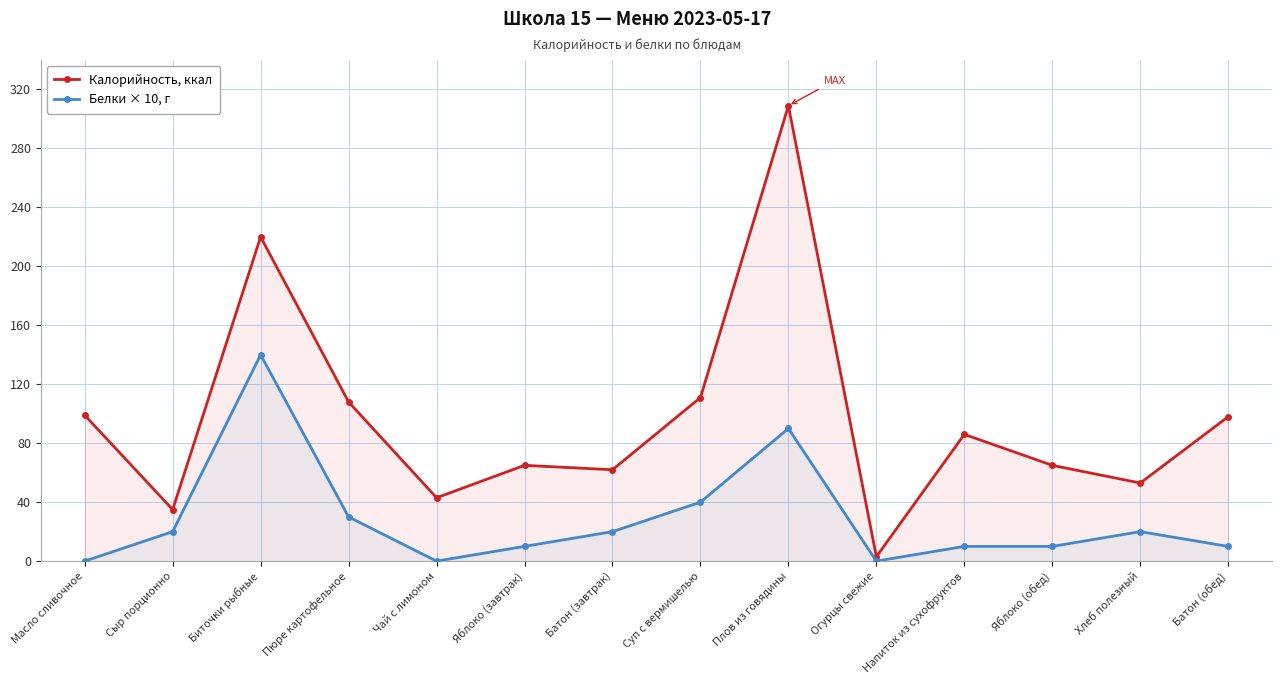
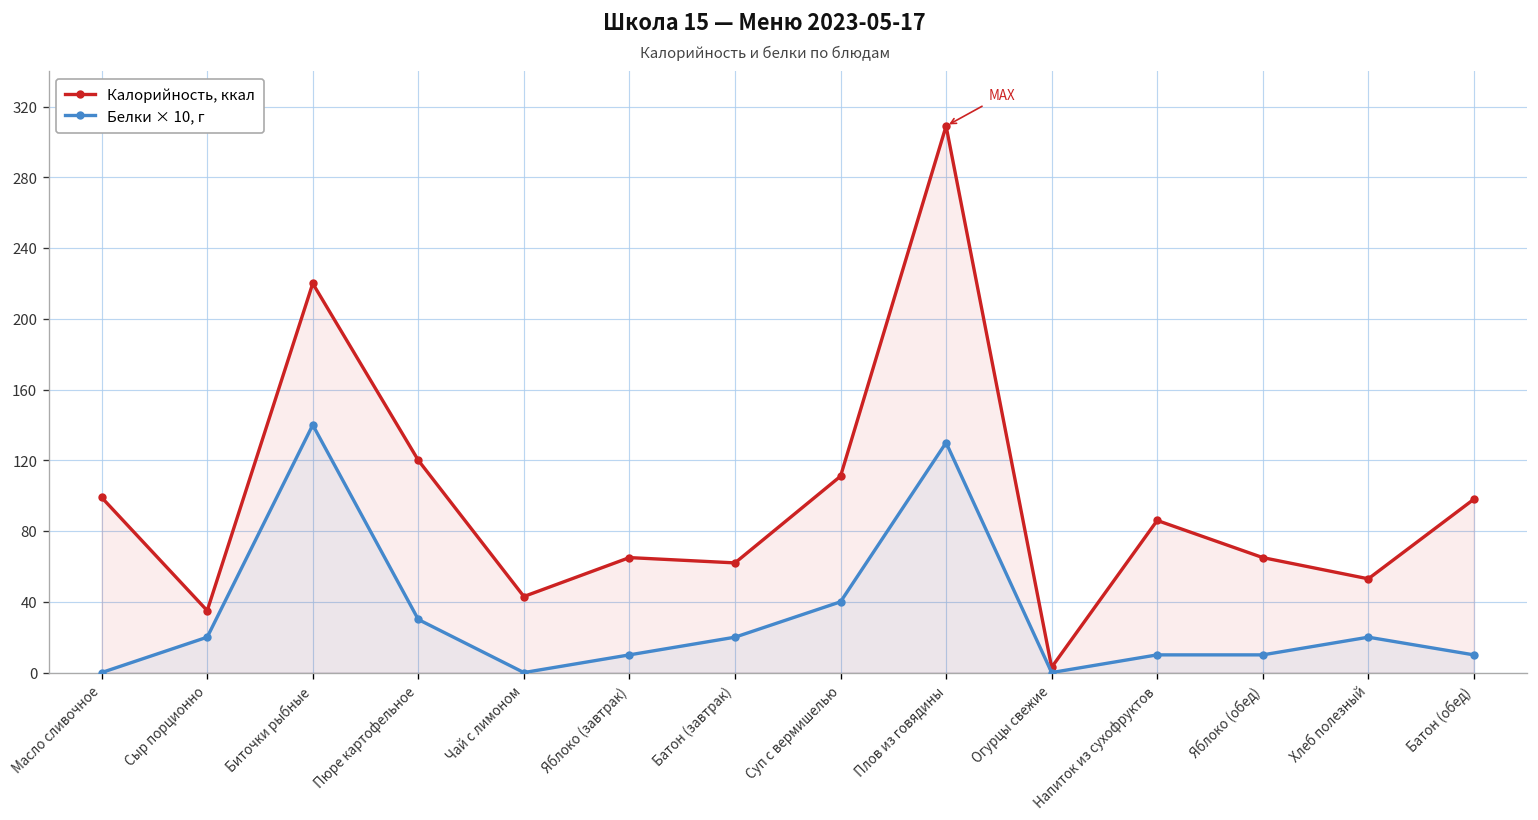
Калорийность, ккал, Пюре картофельное: 108 -> 120
Белки × 10, г, Плов из говядины: 90 -> 130
